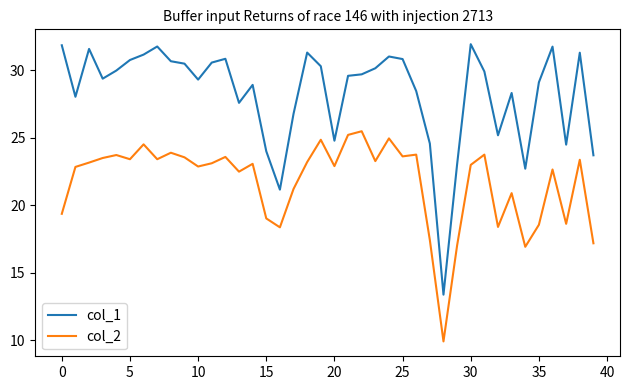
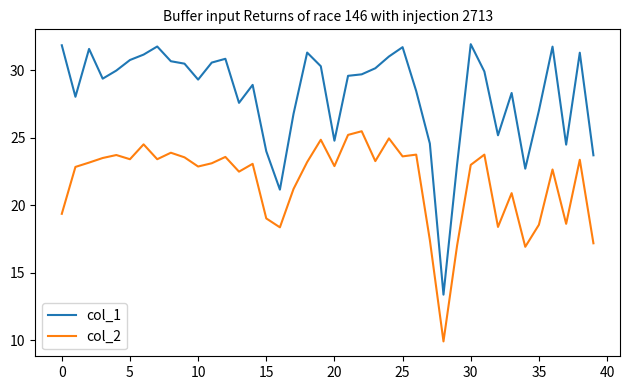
col_1, 25: 30.8 -> 31.7
col_1, 35: 29.1 -> 27.0
